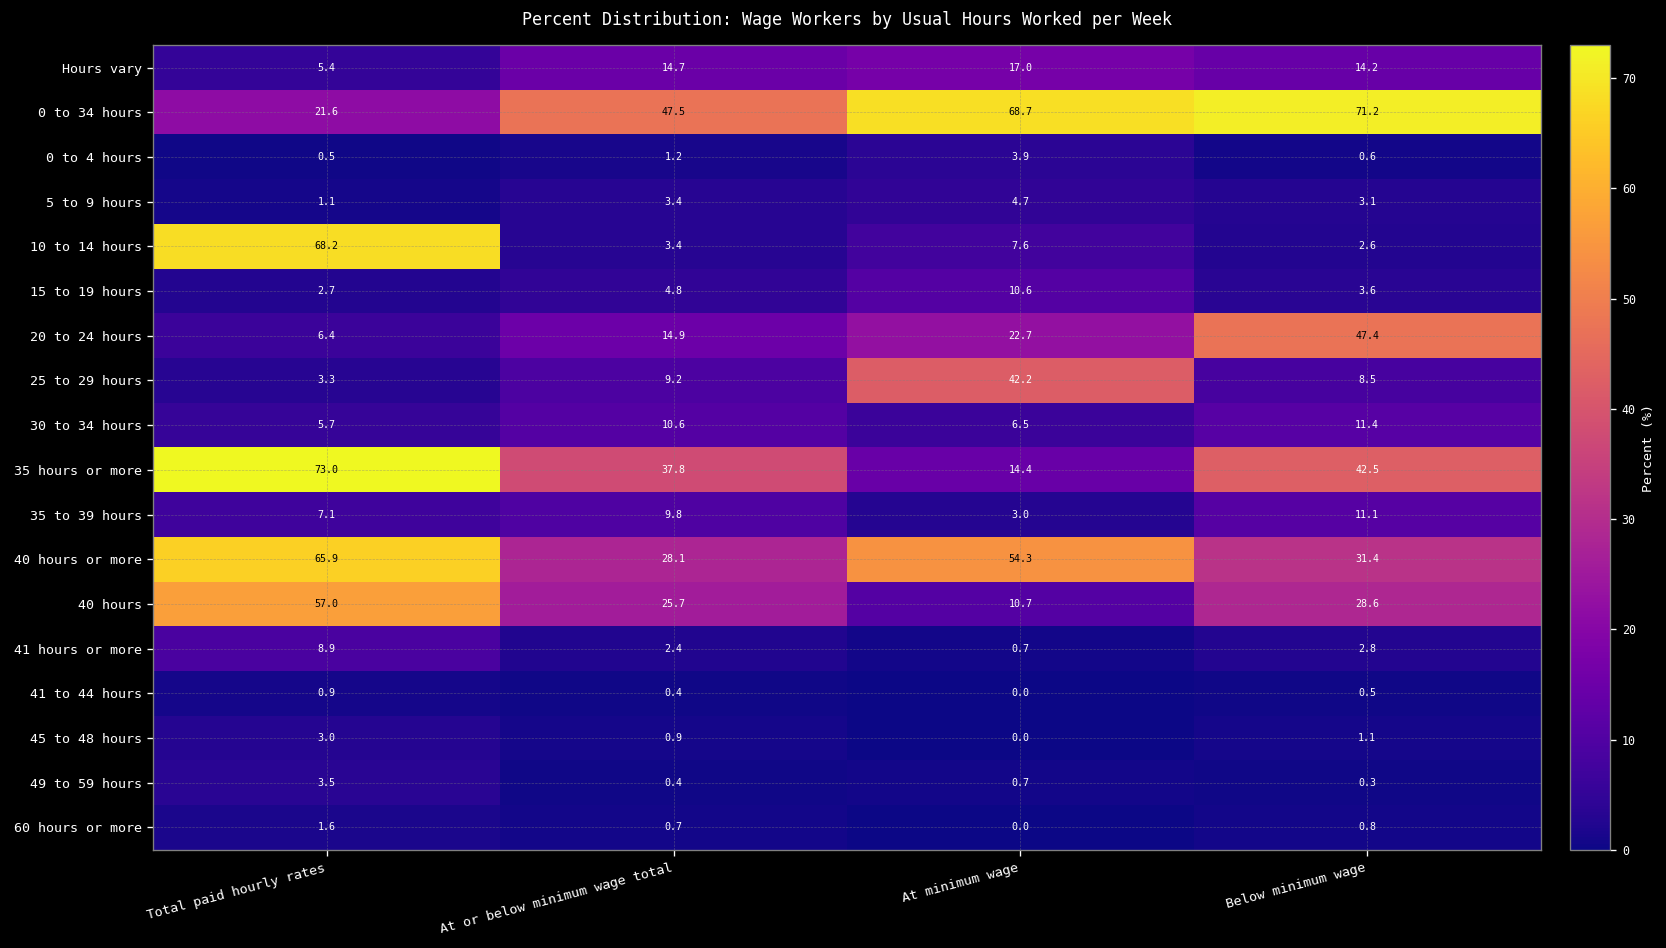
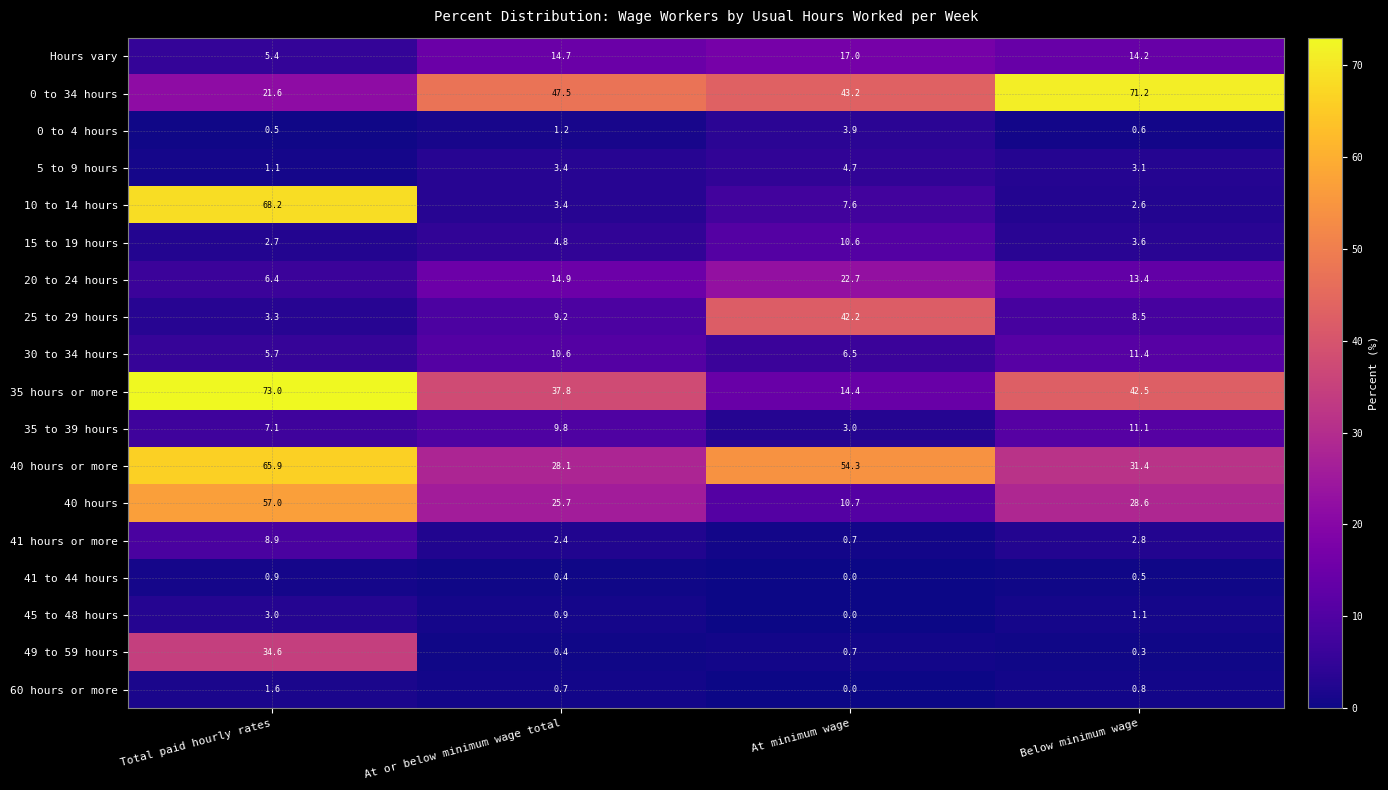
0 to 34 hours, At minimum wage: 68.7 -> 43.2
20 to 24 hours, Below minimum wage: 47.4 -> 13.4
49 to 59 hours, Total paid hourly rates: 3.5 -> 34.6
